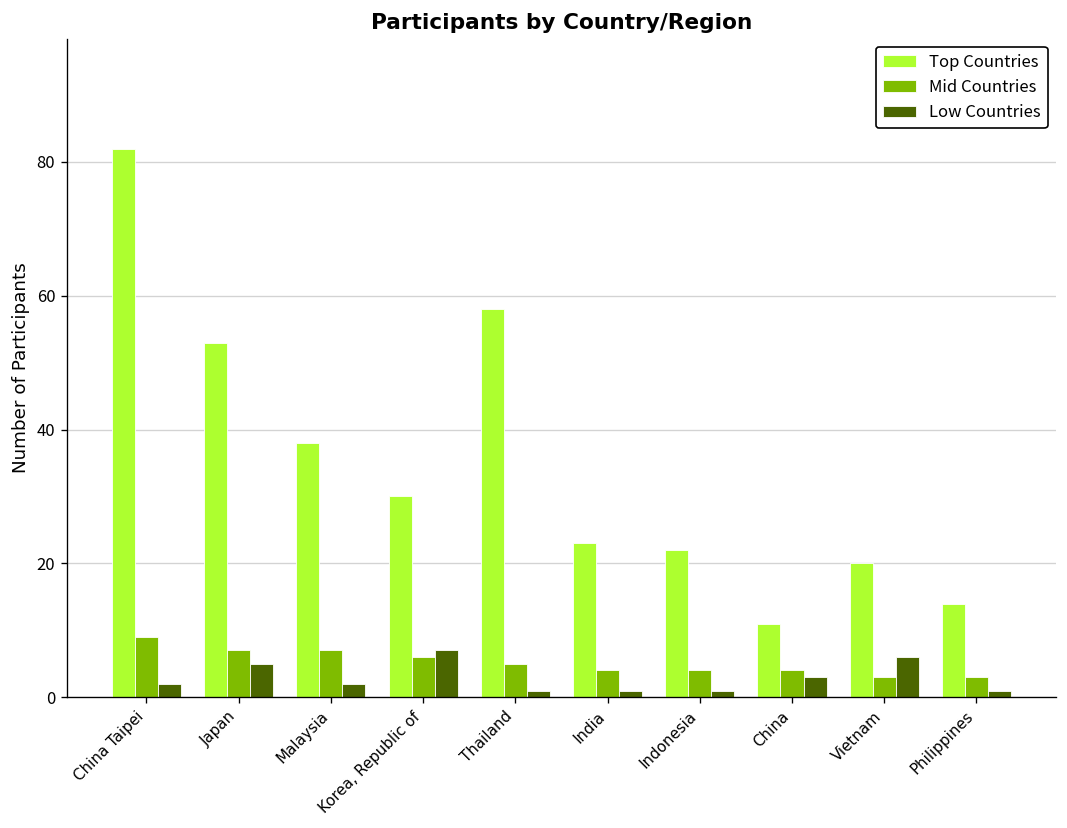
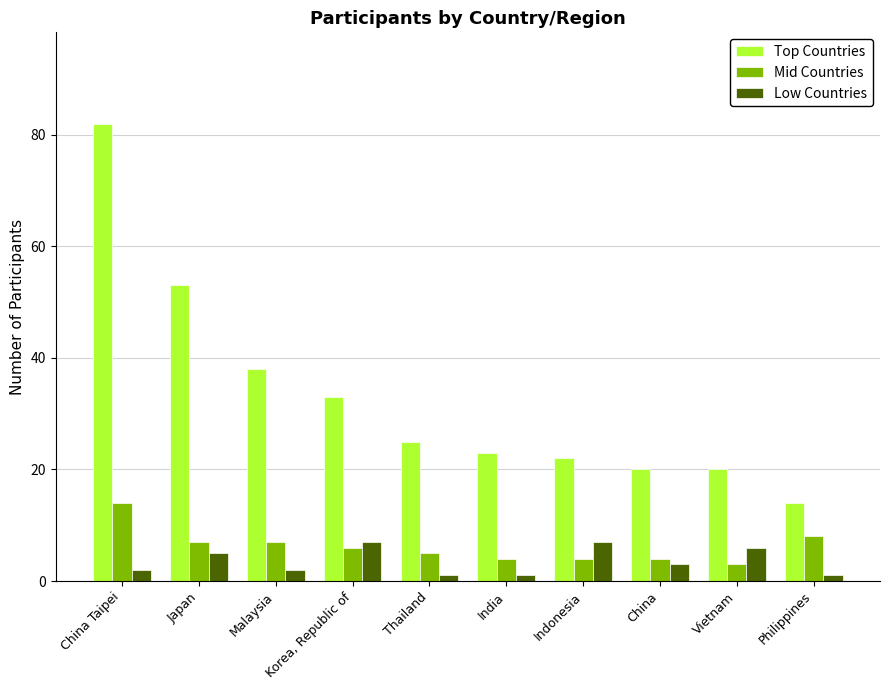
Mid Countries, China Taipei: 9 -> 14
Top Countries, Korea, Republic of: 30 -> 33
Top Countries, Thailand: 58 -> 25
Low Countries, Indonesia: 1 -> 7
Top Countries, China: 11 -> 20
Mid Countries, Philippines: 3 -> 8
